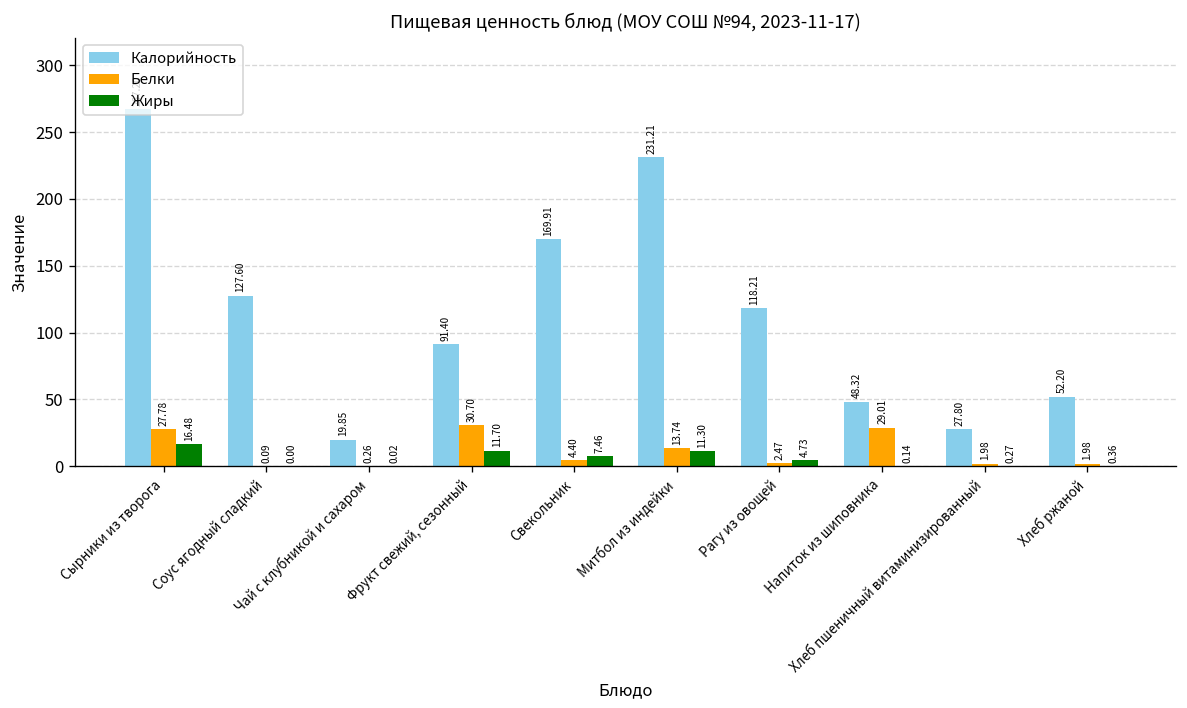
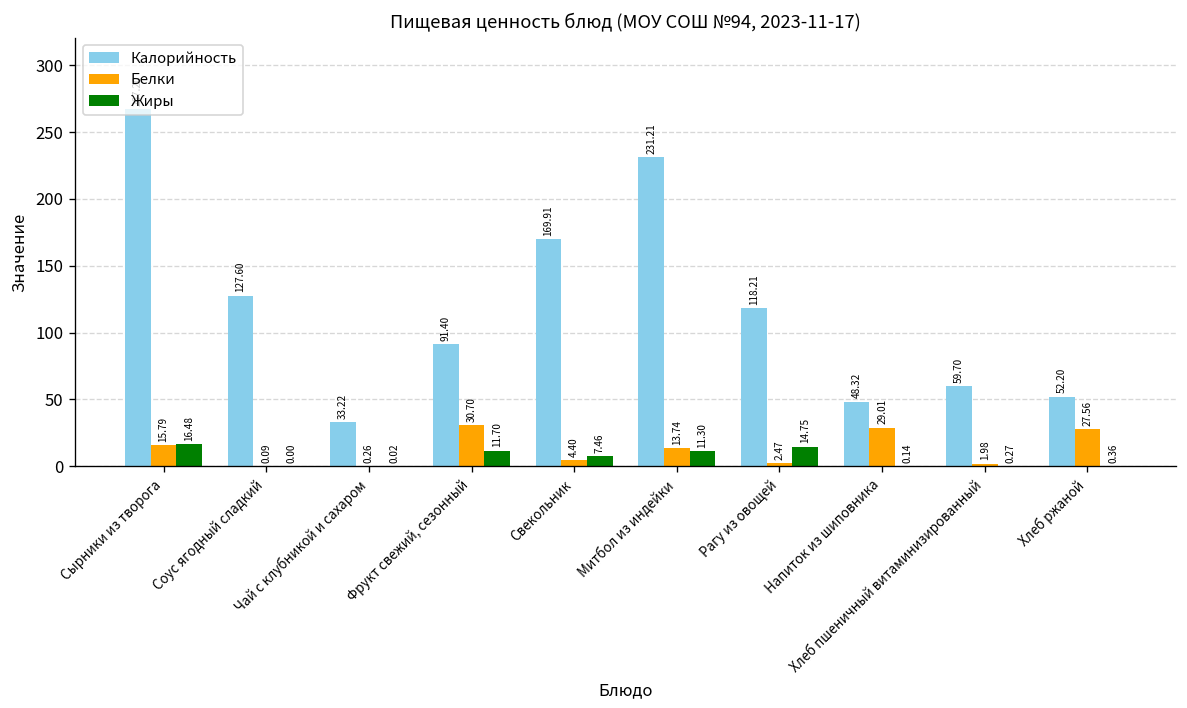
Белки, Сырники из творога: 27.78 -> 15.79
Калорийность, Чай с клубникой и сахаром: 19.85 -> 33.22
Жиры, Рагу из овощей: 4.73 -> 14.75
Калорийность, Хлеб пшеничный витаминизированный: 27.80 -> 59.70
Белки, Хлеб ржаной: 1.98 -> 27.56
